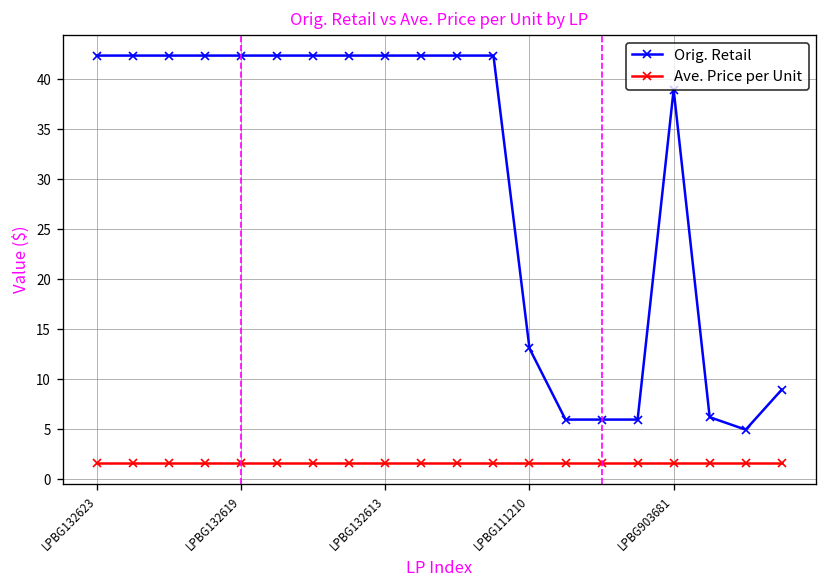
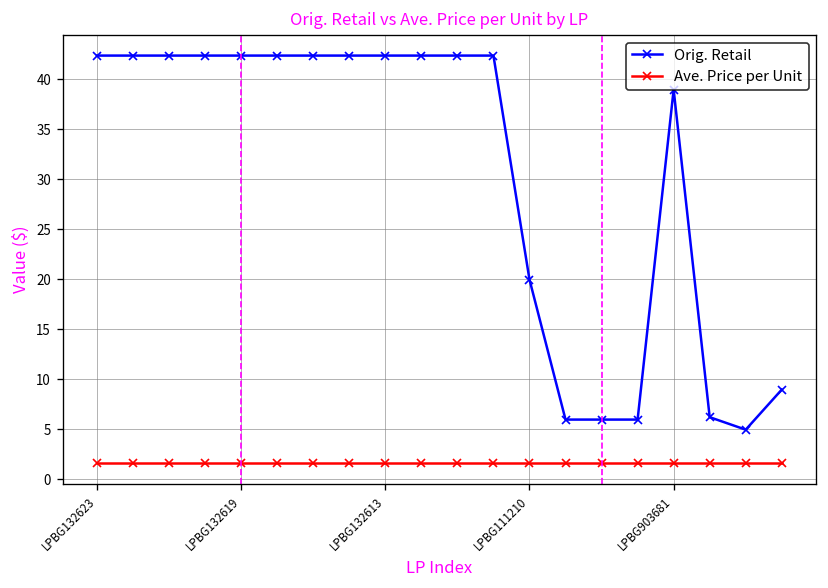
Orig. Retail, LPBG111210: 13 -> 20
